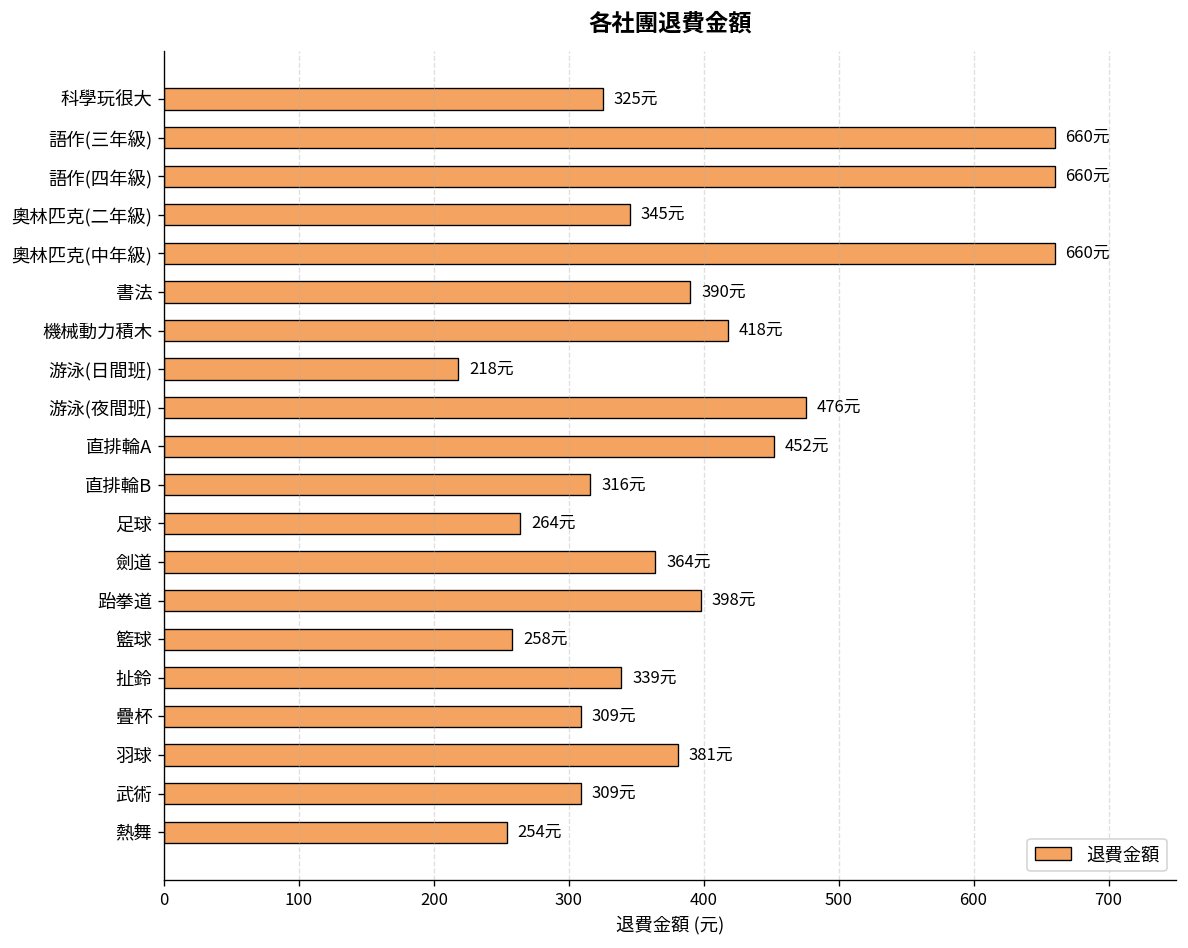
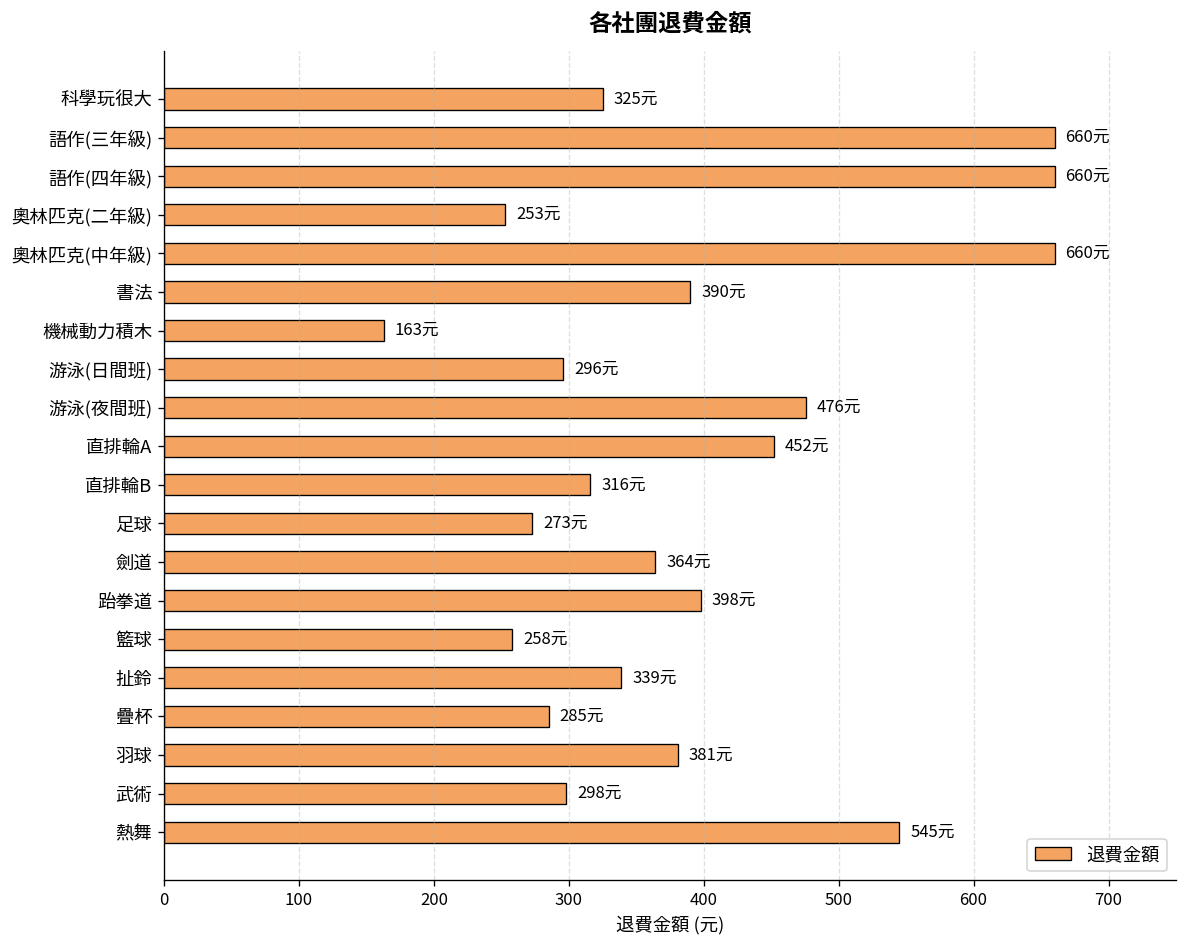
奧林匹克(二年級): 345元 -> 253元
機械動力積木: 418元 -> 163元
游泳(日間班): 218元 -> 296元
足球: 264元 -> 273元
疊杯: 309元 -> 285元
武術: 309元 -> 298元
熱舞: 254元 -> 545元
